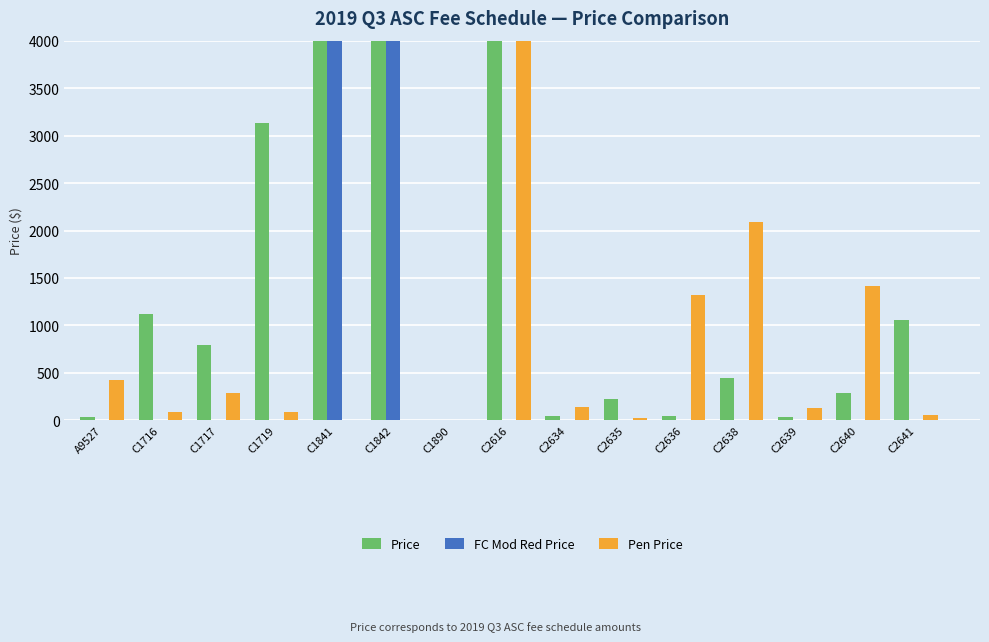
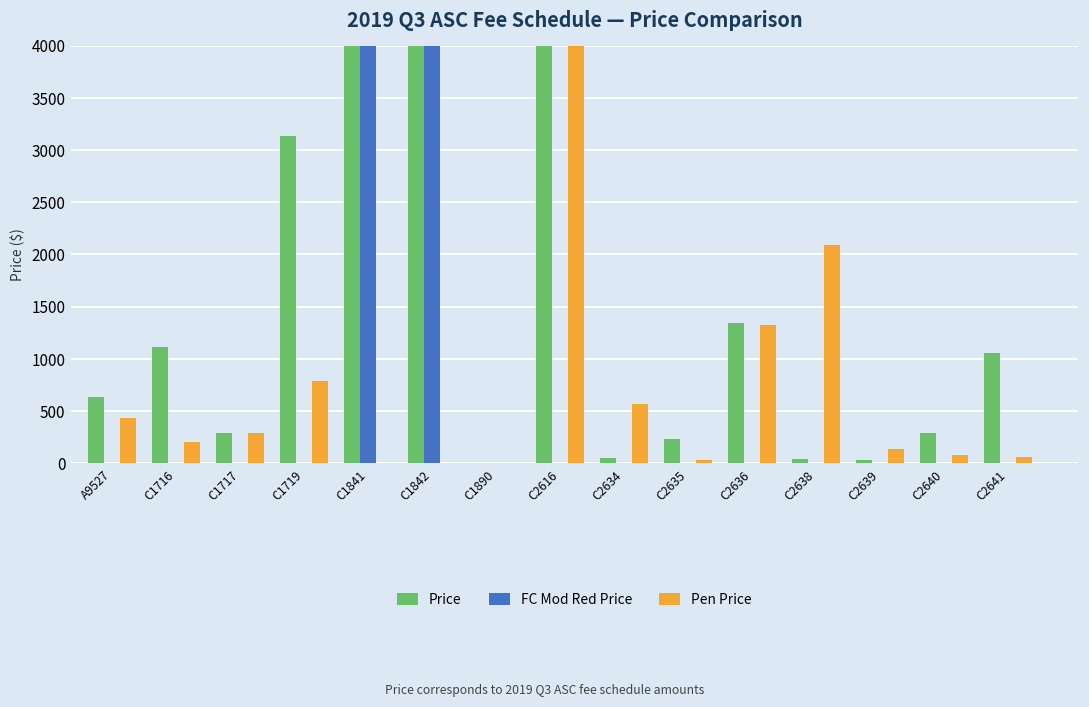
Price, A9527: 0 -> 600
Pen Price, C1716: 100 -> 200
Price, C1717: 800 -> 300
Pen Price, C1719: 100 -> 800
Pen Price, C2634: 100 -> 600
Price, C2636: 0 -> 1300
Price, C2638: 500 -> 0
Pen Price, C2640: 1400 -> 100
